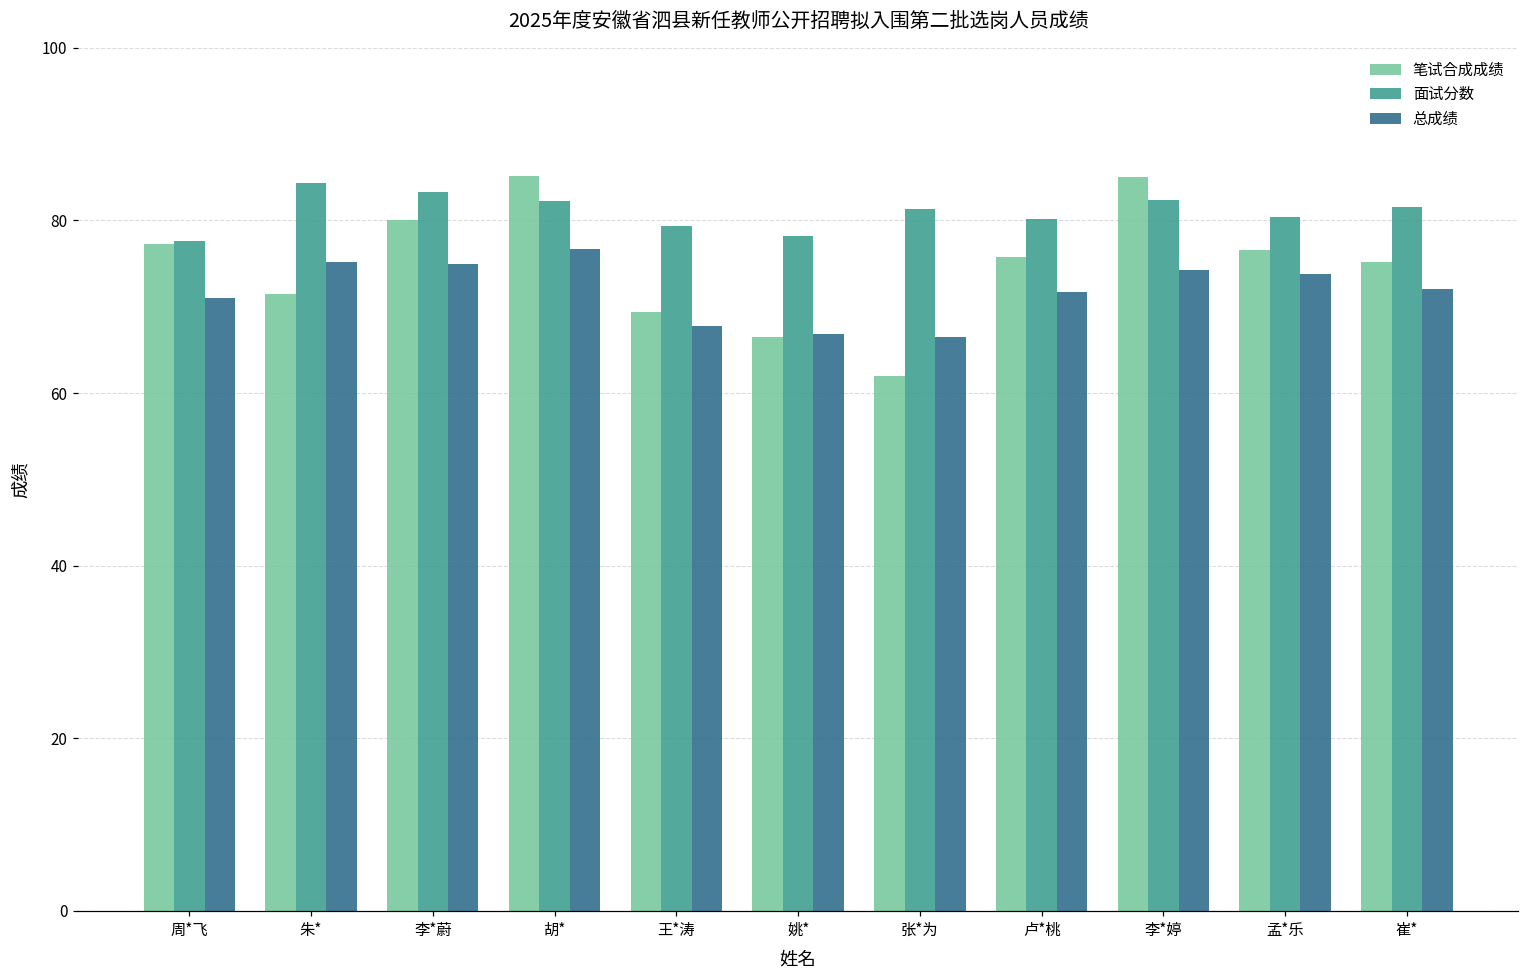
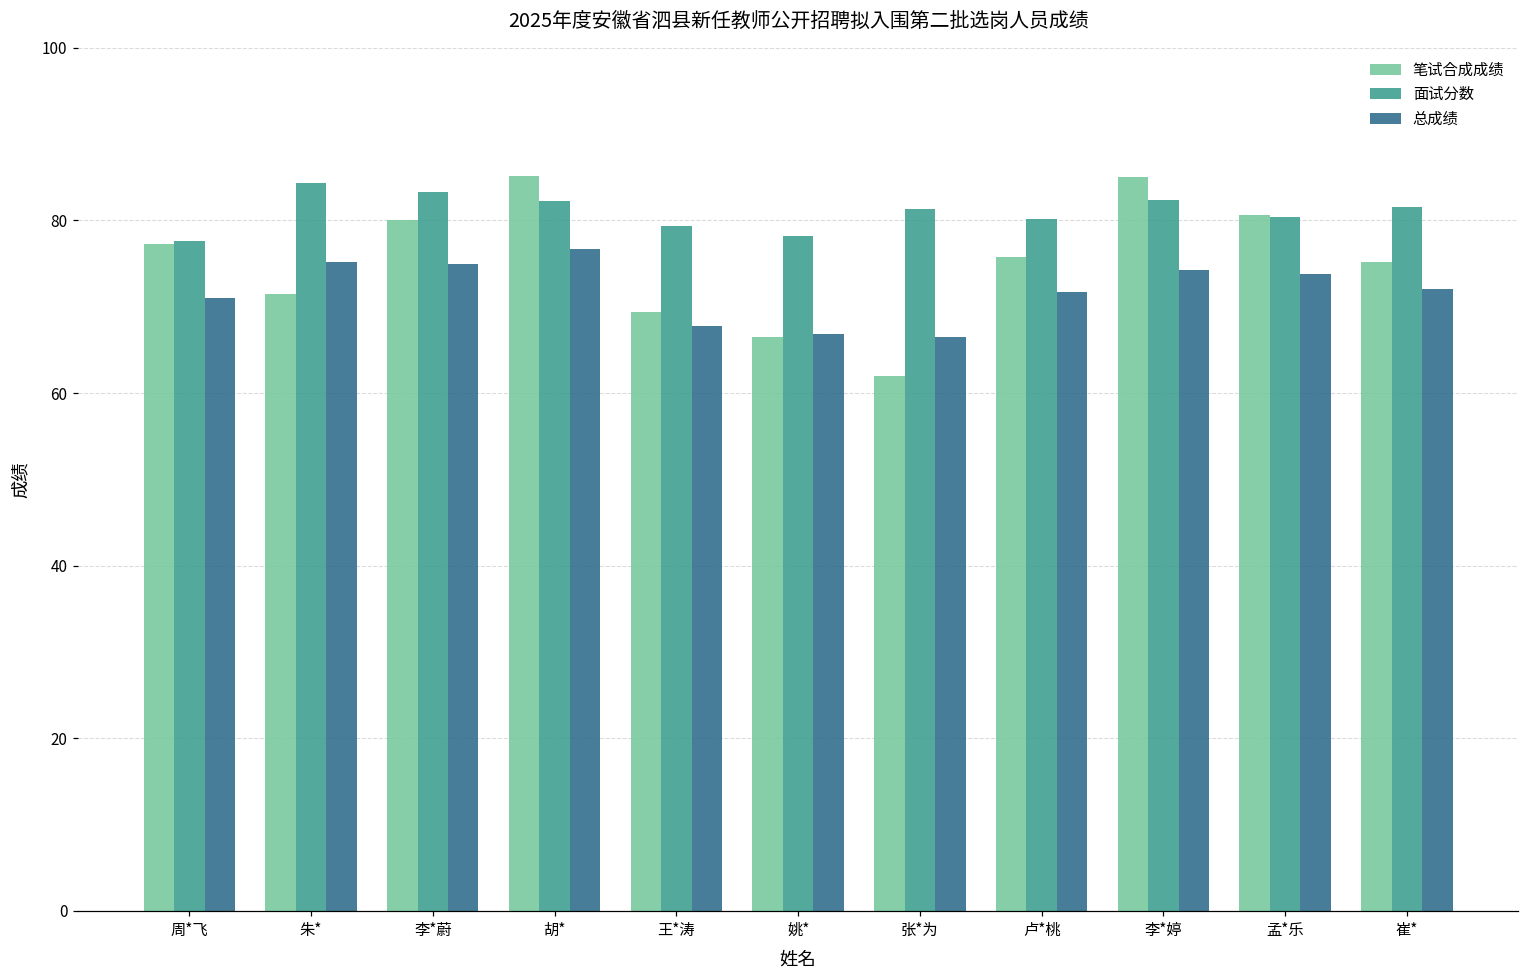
笔试合成成绩, 孟*乐: 77 -> 81
